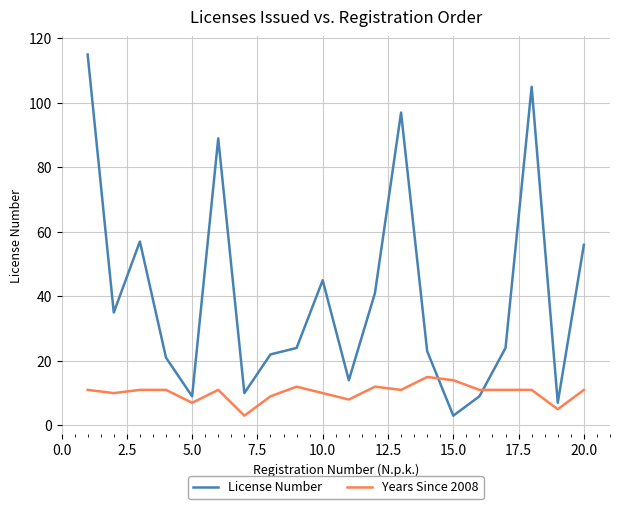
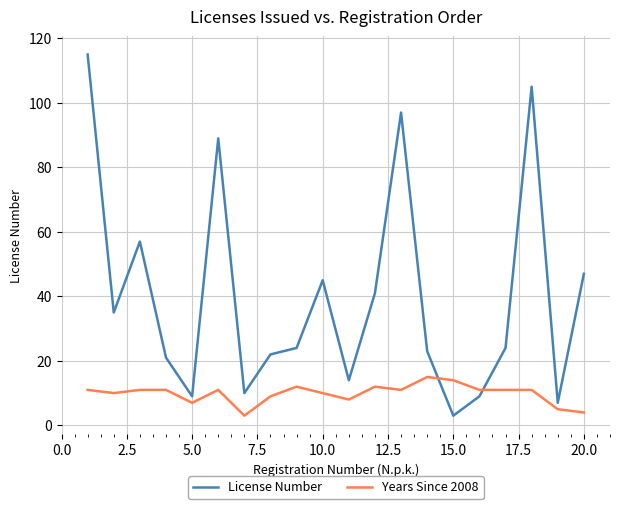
License Number, 20.0: 56 -> 47
Years Since 2008, 20.0: 11 -> 4
